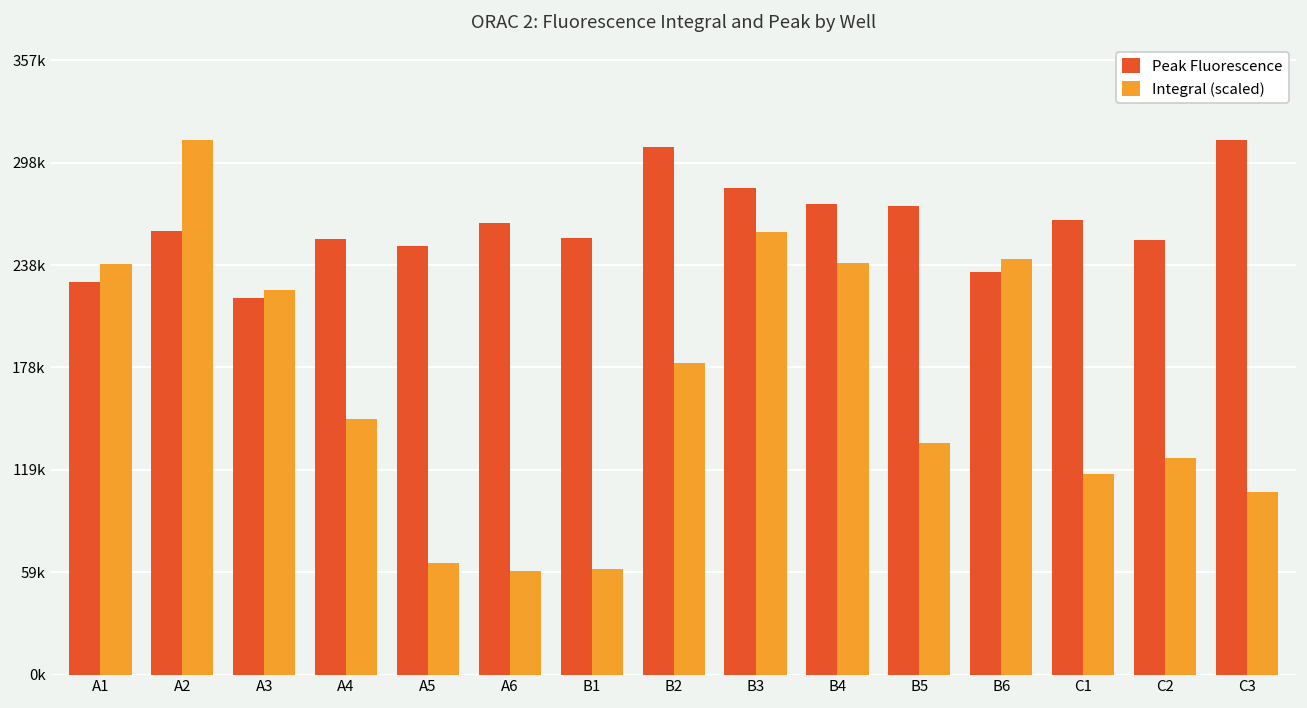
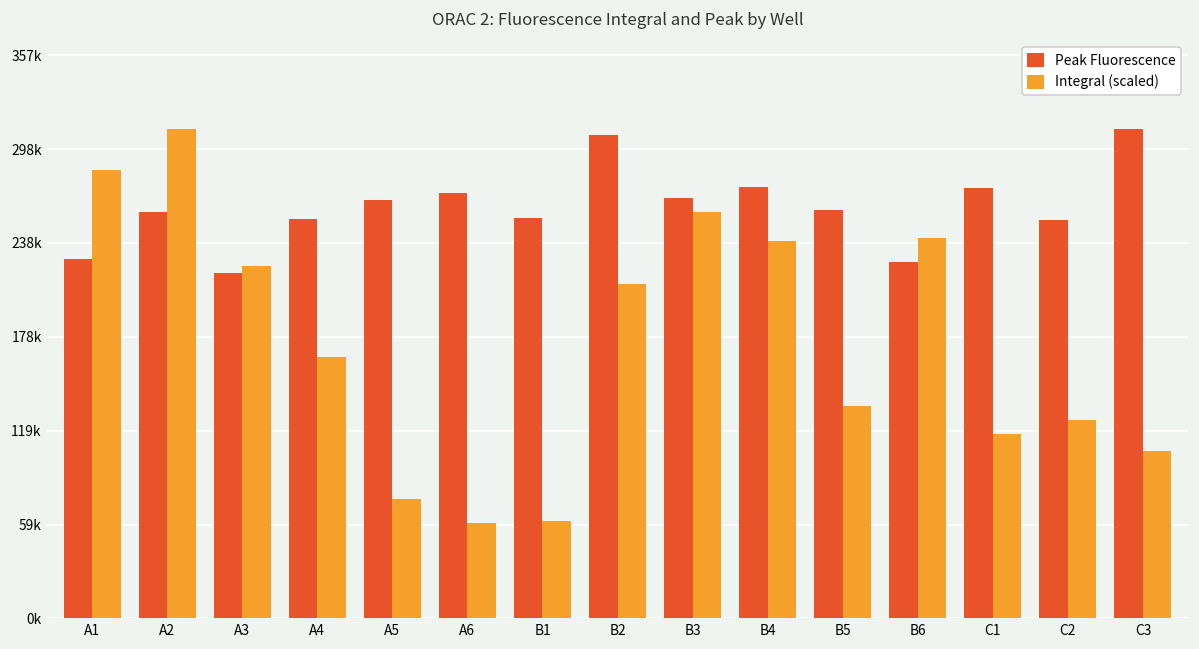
Integral (scaled), A1: 239000 -> 285000
Integral (scaled), A4: 149000 -> 166000
Peak Fluorescence, A5: 250000 -> 266000
Integral (scaled), A5: 65000 -> 76000
Peak Fluorescence, A6: 263000 -> 270000
Integral (scaled), B2: 181000 -> 213000
Peak Fluorescence, B3: 284000 -> 267000
Peak Fluorescence, B5: 273000 -> 259000
Peak Fluorescence, B6: 234000 -> 227000
Peak Fluorescence, C1: 265000 -> 273000
